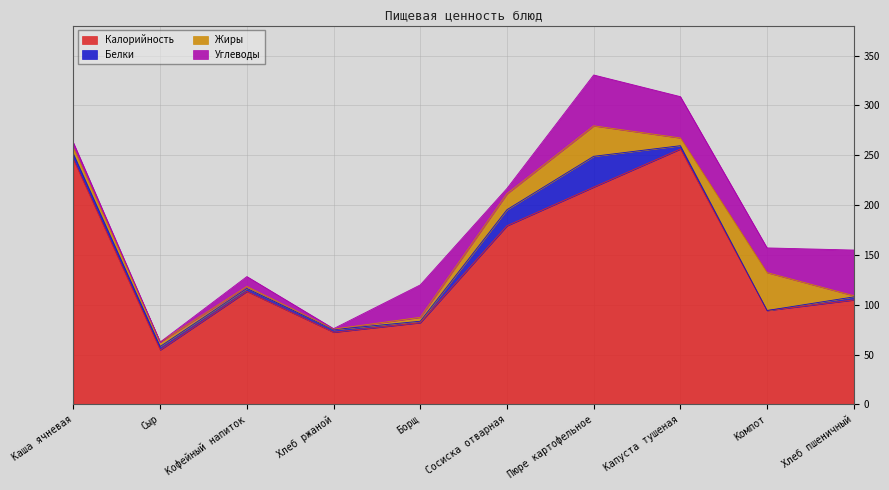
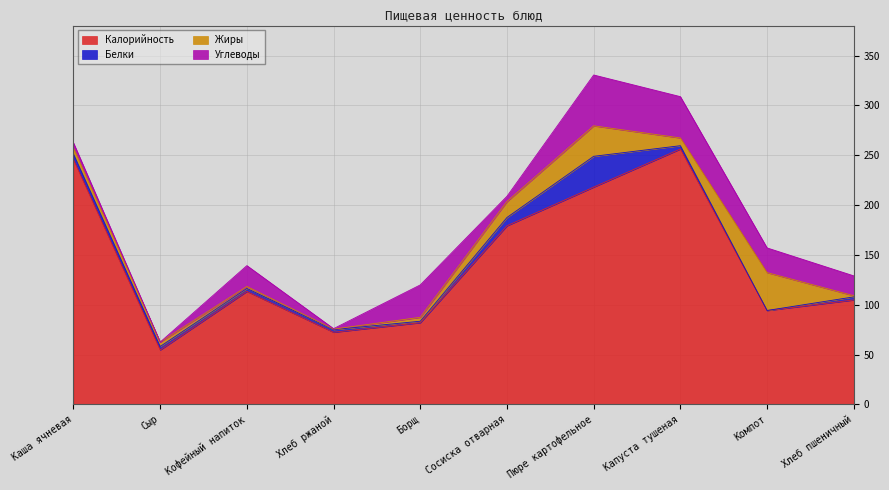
Углеводы, Кофейный напиток: 10 -> 20
Белки, Сосиска отварная: 20 -> 10
Углеводы, Хлеб пшеничный: 50 -> 20
